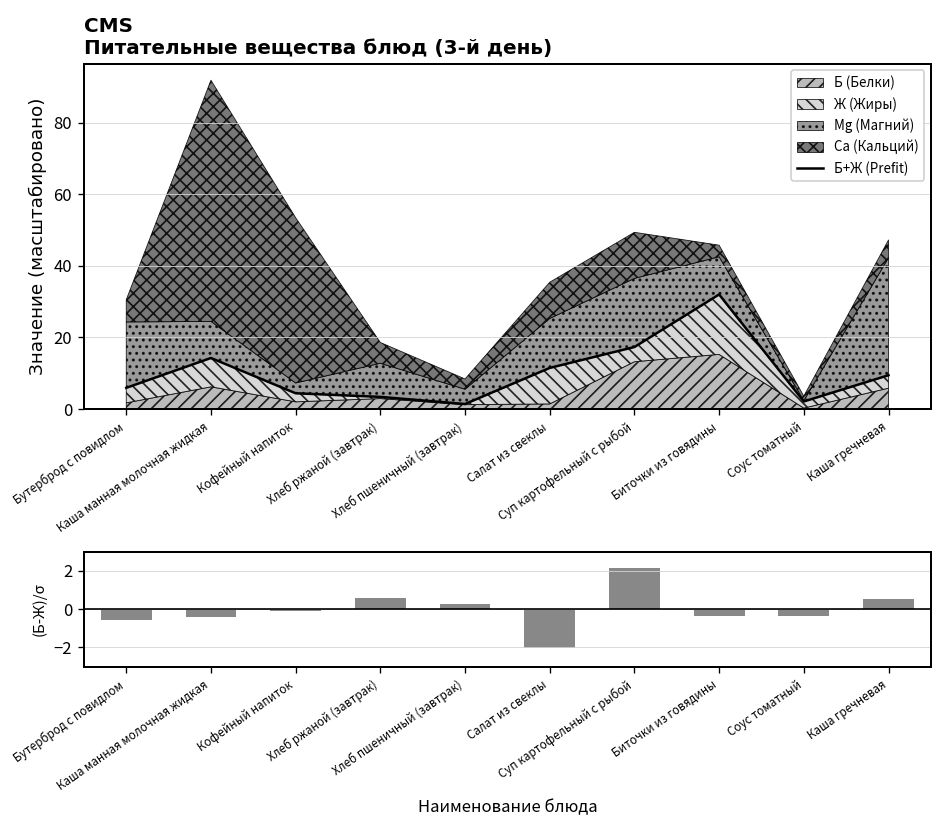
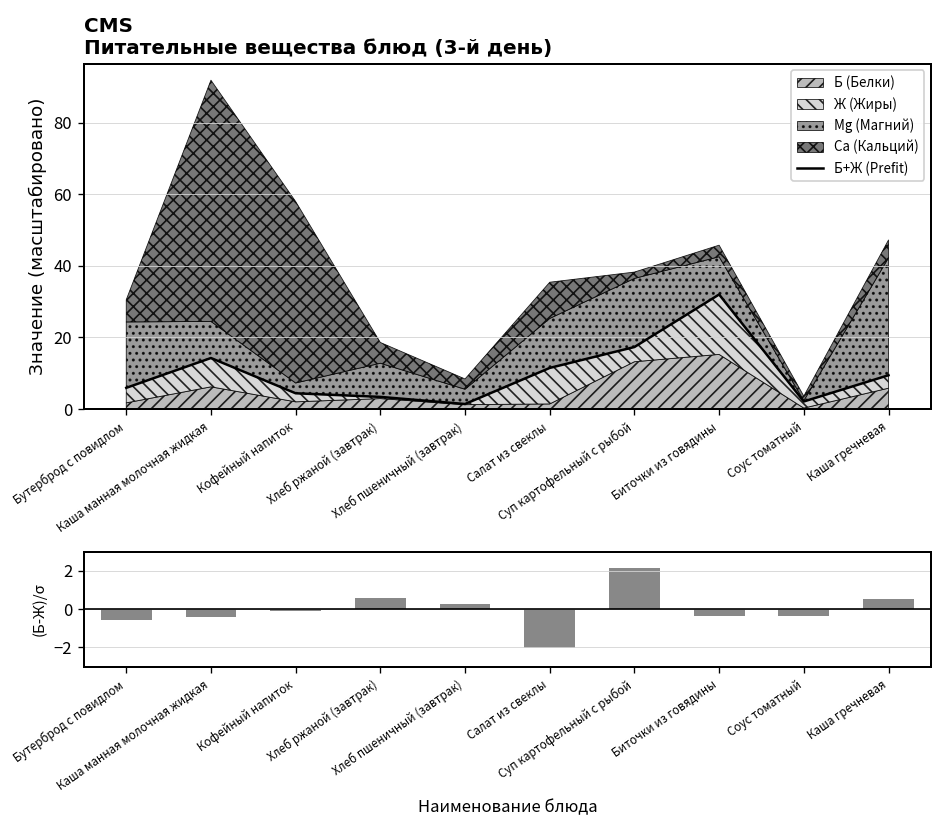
CMS Питательные вещества блюд (3-й день), Са (Кальций), Кофейный напиток: 46 -> 51
CMS Питательные вещества блюд (3-й день), Са (Кальций), Суп картофельный с рыбой: 13 -> 2
